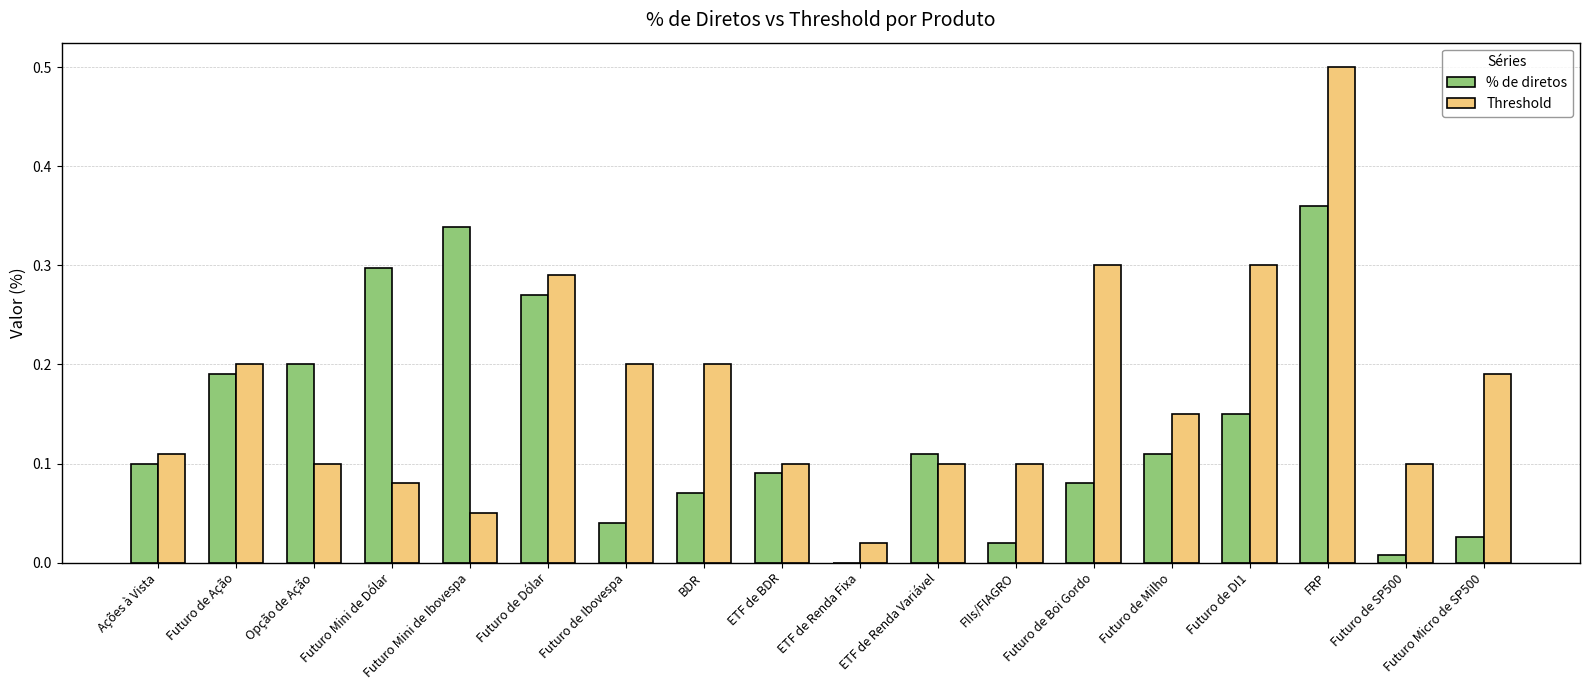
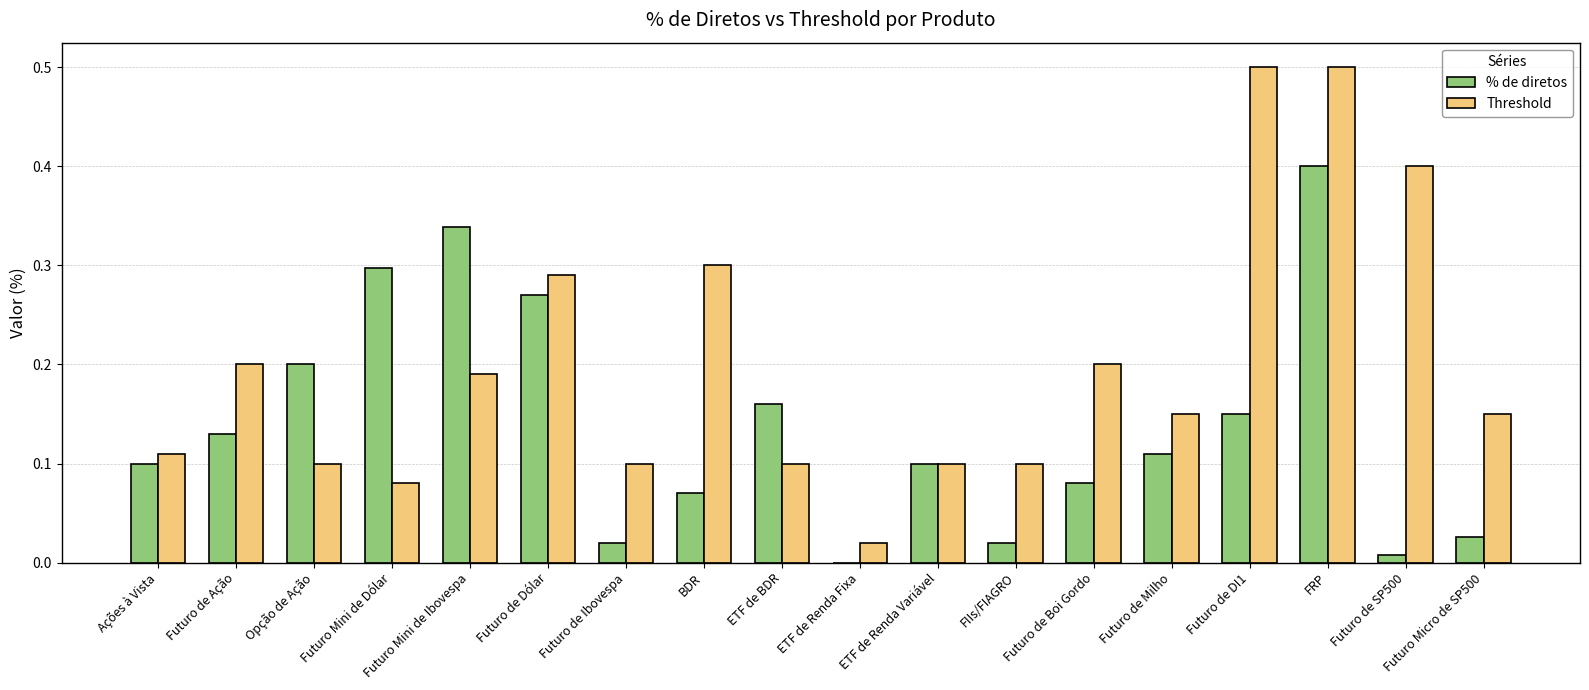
% de diretos, Futuro de Ação: 0.19 -> 0.13
Threshold, Futuro Mini de Ibovespa: 0.05 -> 0.19
% de diretos, Futuro de Ibovespa: 0.04 -> 0.02
Threshold, Futuro de Ibovespa: 0.2 -> 0.1
Threshold, BDR: 0.2 -> 0.3
% de diretos, ETF de BDR: 0.09 -> 0.16
% de diretos, ETF de Renda Variável: 0.11 -> 0.10
Threshold, Futuro de Boi Gordo: 0.3 -> 0.2
Threshold, Futuro de DI1: 0.3 -> 0.5
% de diretos, FRP: 0.36 -> 0.40
Threshold, Futuro de SP500: 0.1 -> 0.4
Threshold, Futuro Micro de SP500: 0.19 -> 0.15
